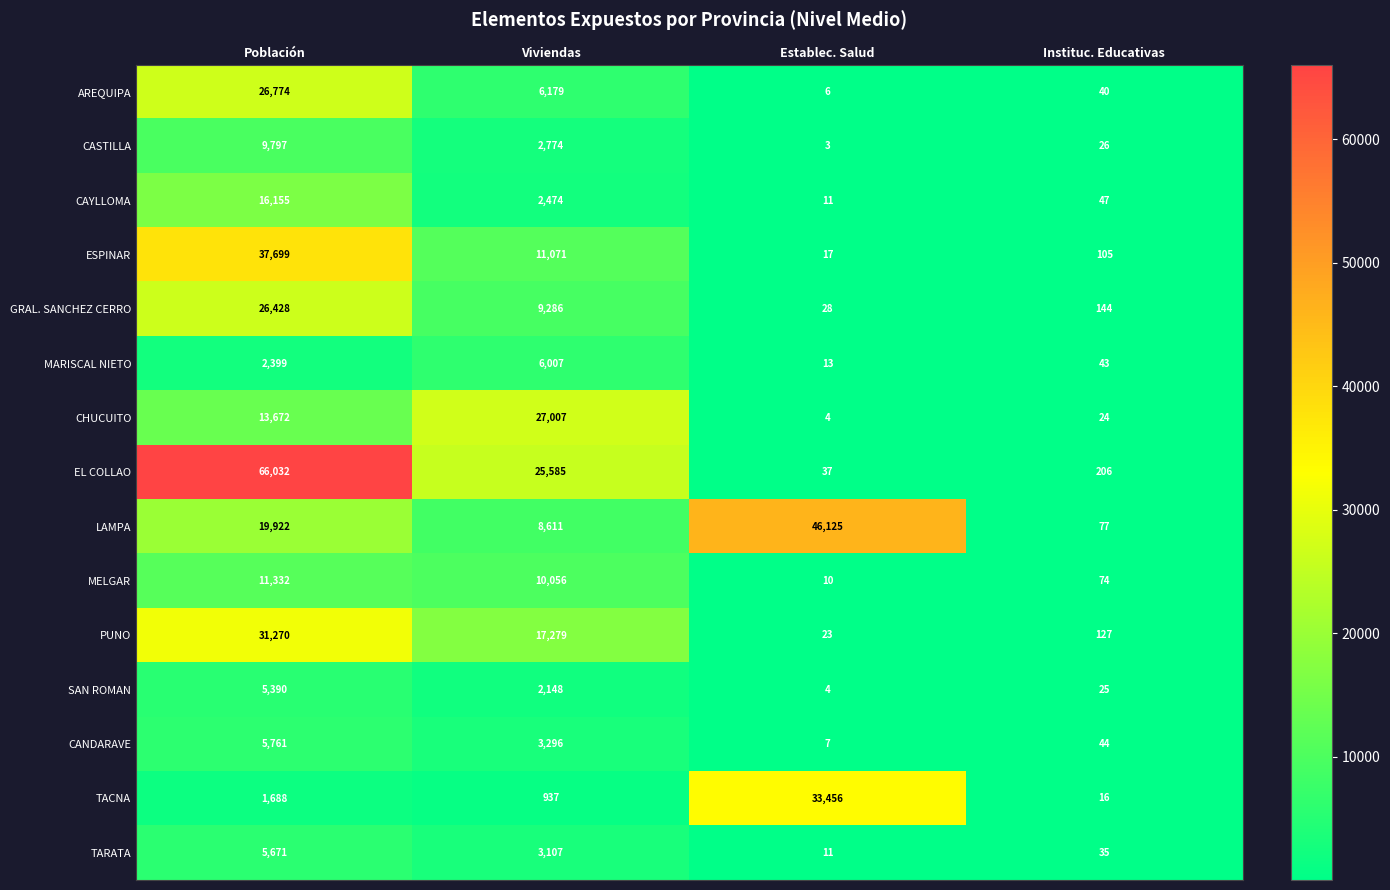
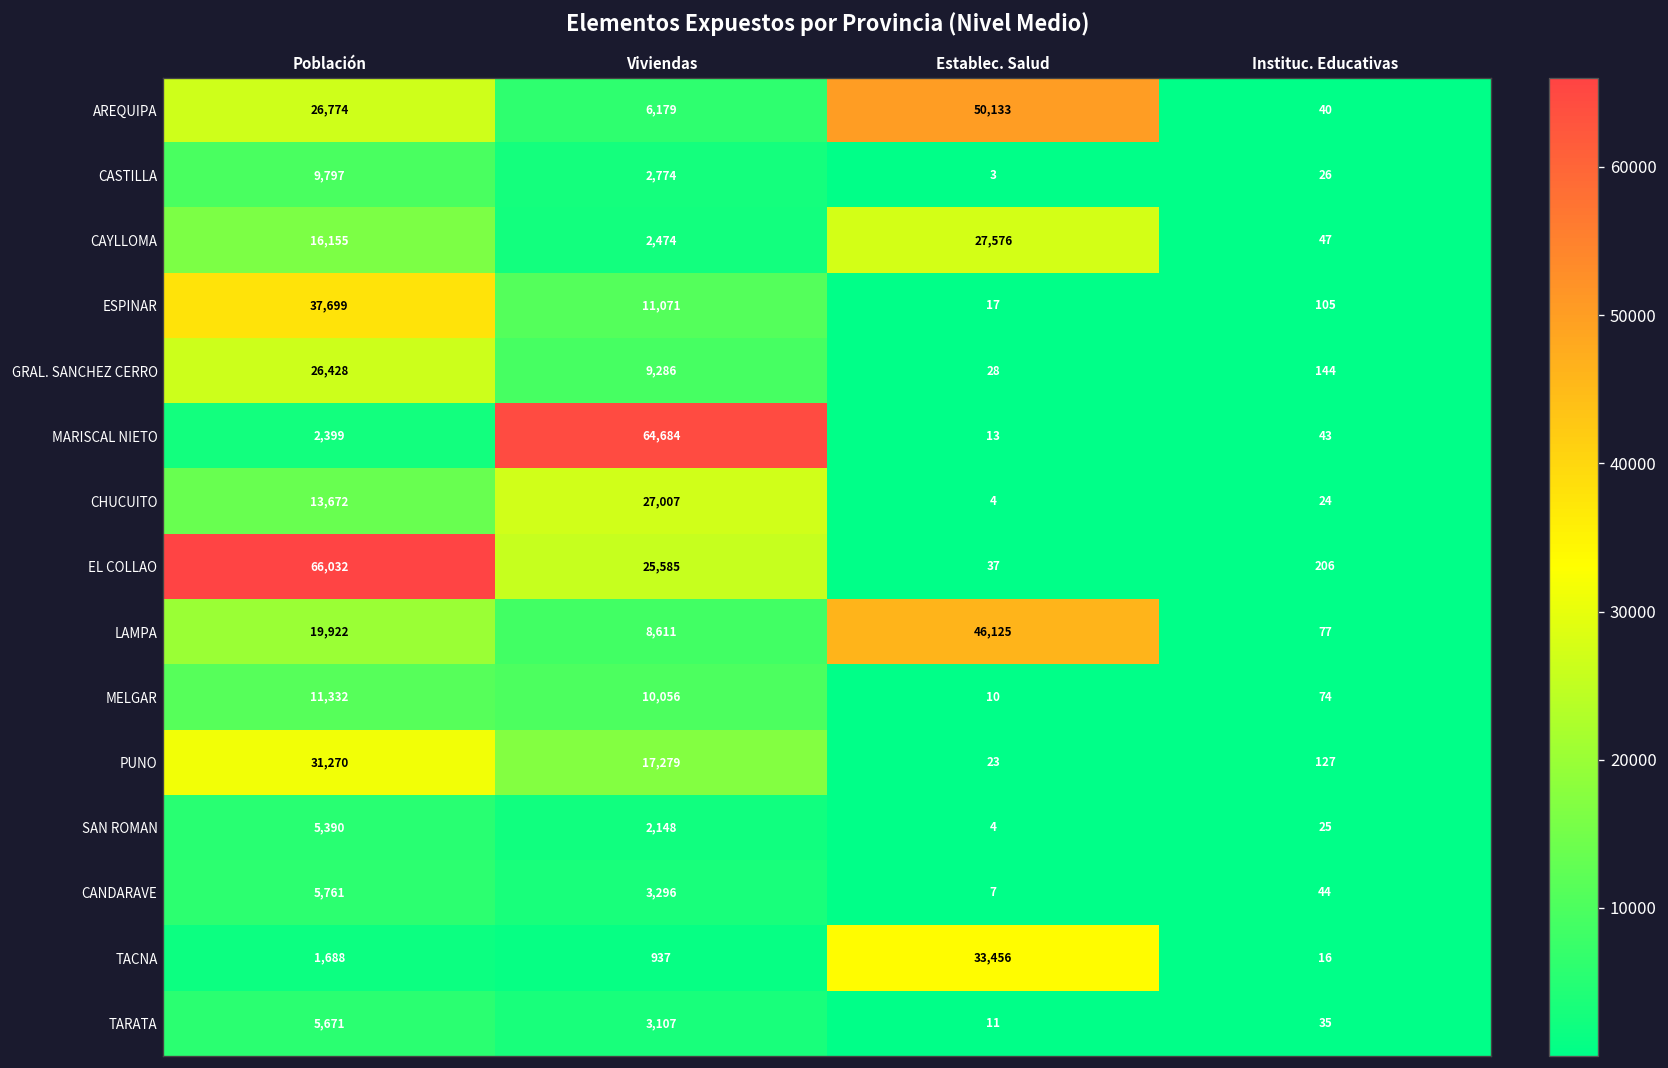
AREQUIPA, Establec. Salud: 6 -> 50,133
CAYLLOMA, Establec. Salud: 11 -> 27,576
MARISCAL NIETO, Viviendas: 6,007 -> 64,684
